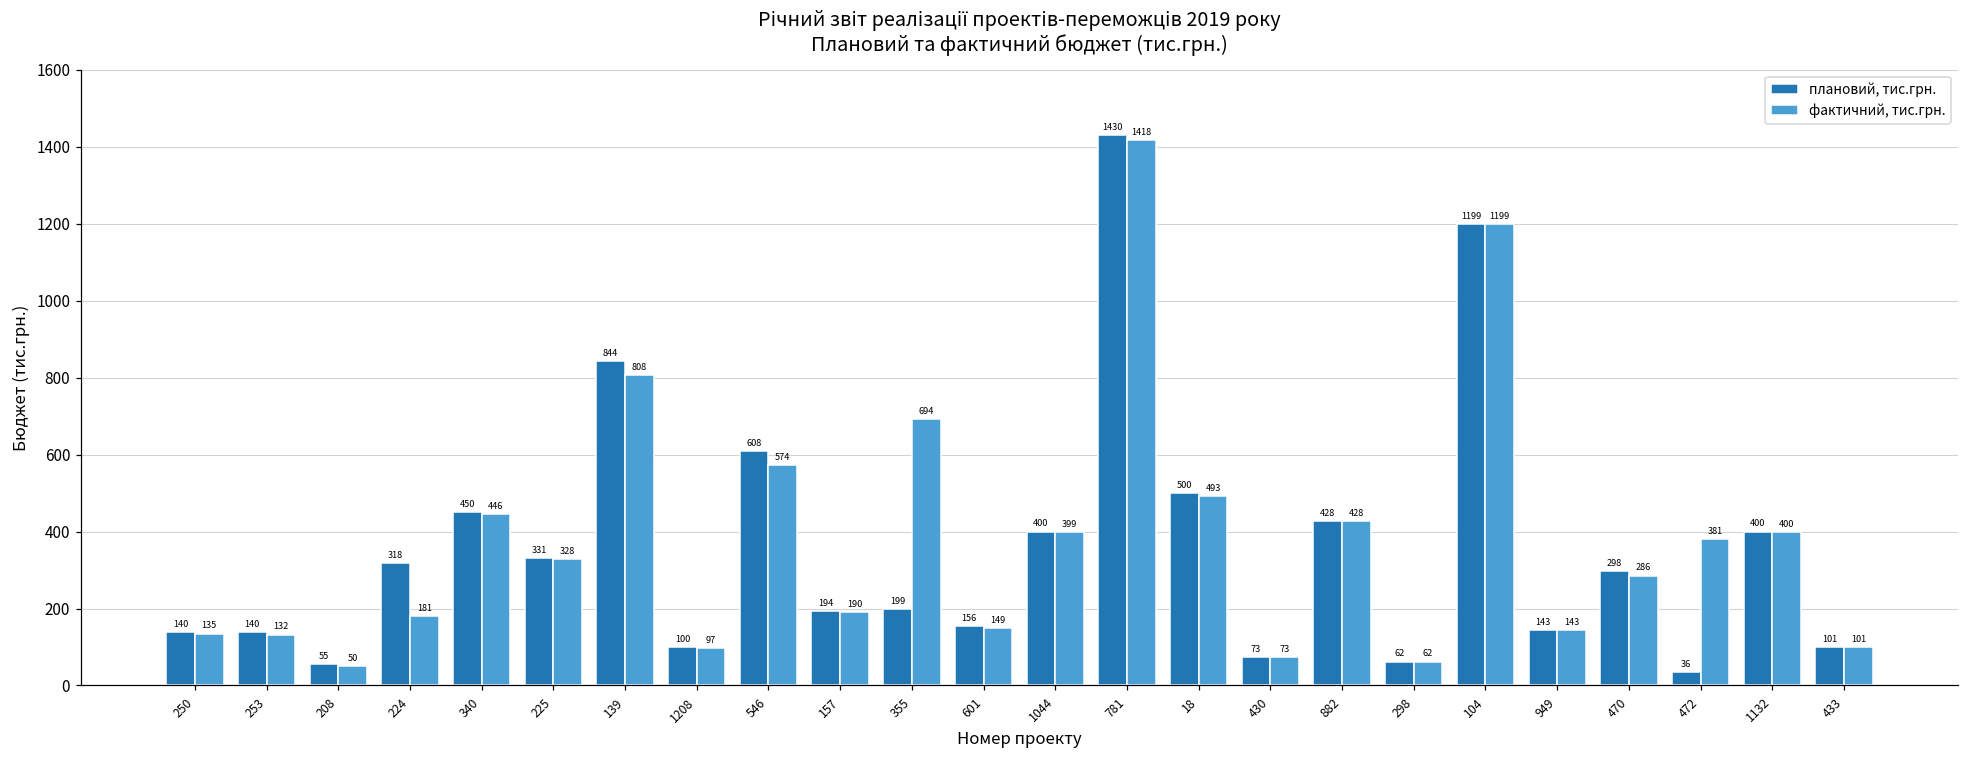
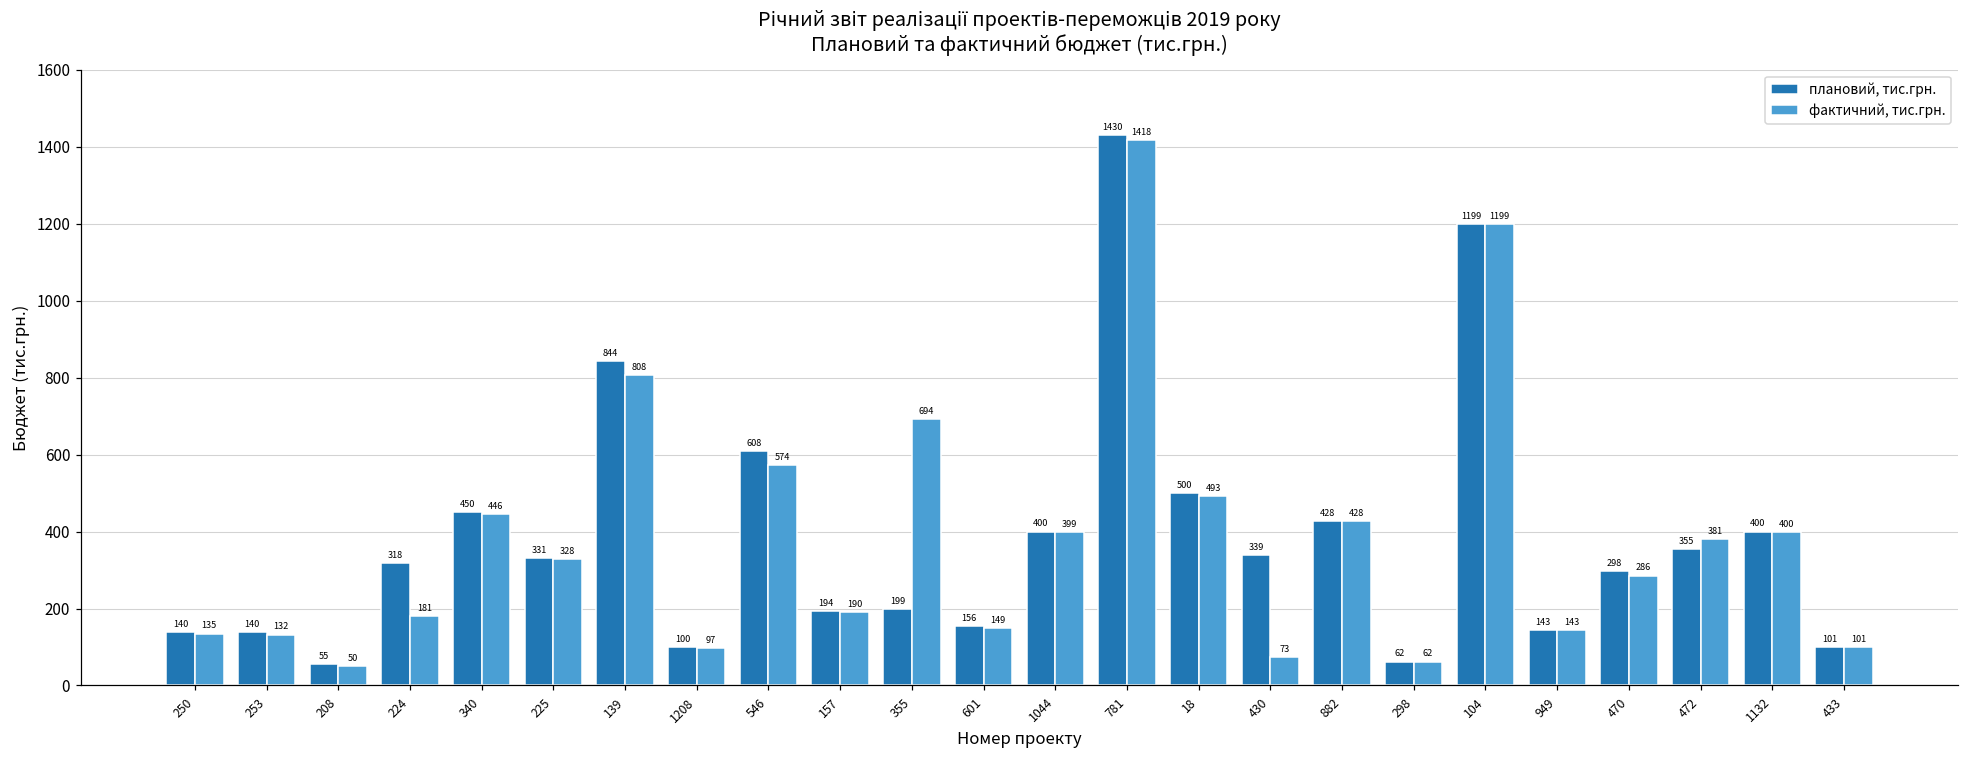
плановий, тис.грн., 430: 73 -> 339
плановий, тис.грн., 472: 36 -> 355
